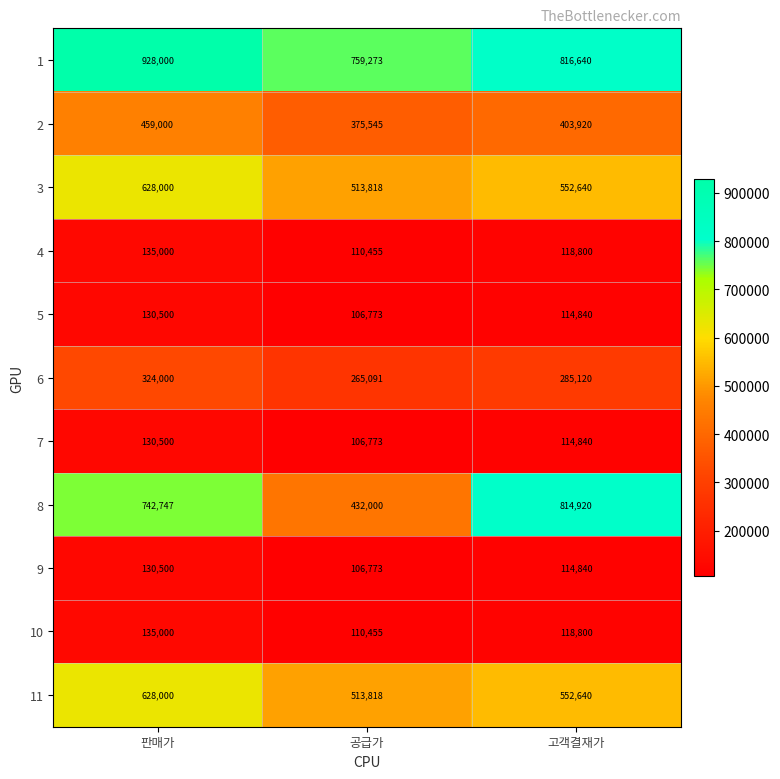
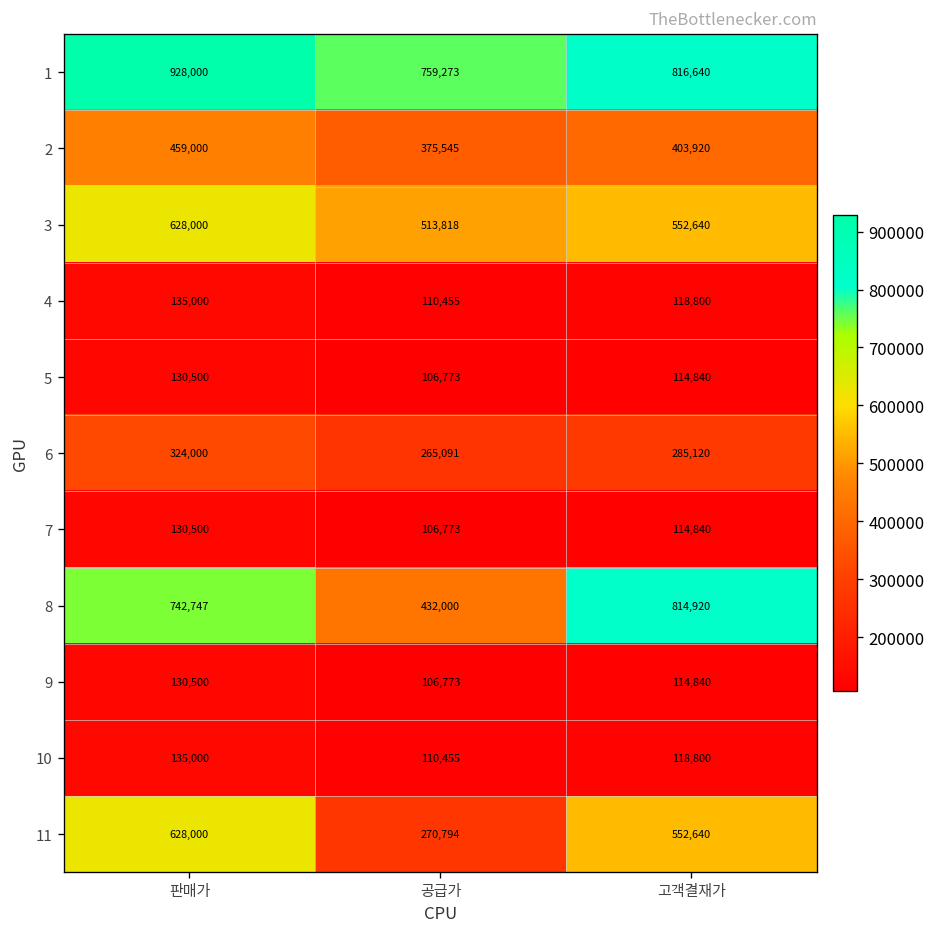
11, 공급가: 513,818 -> 270,794
